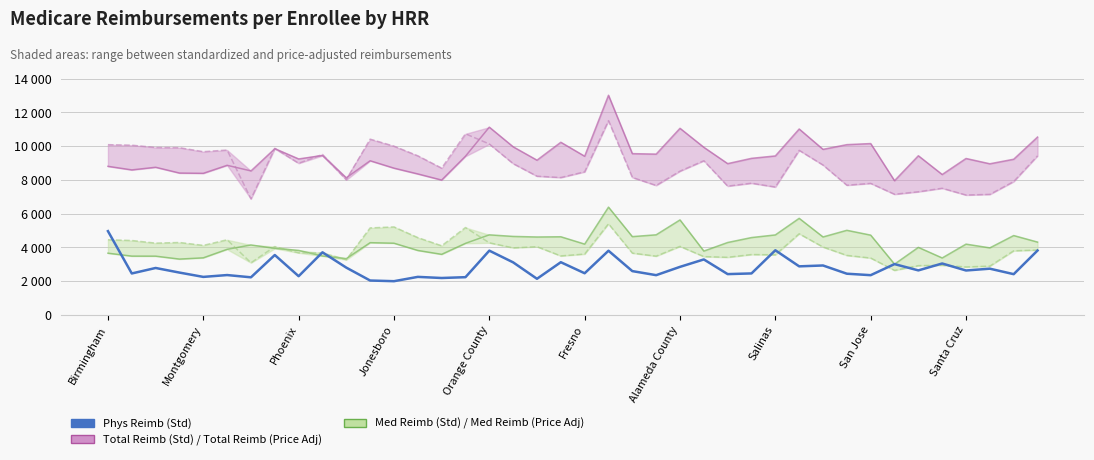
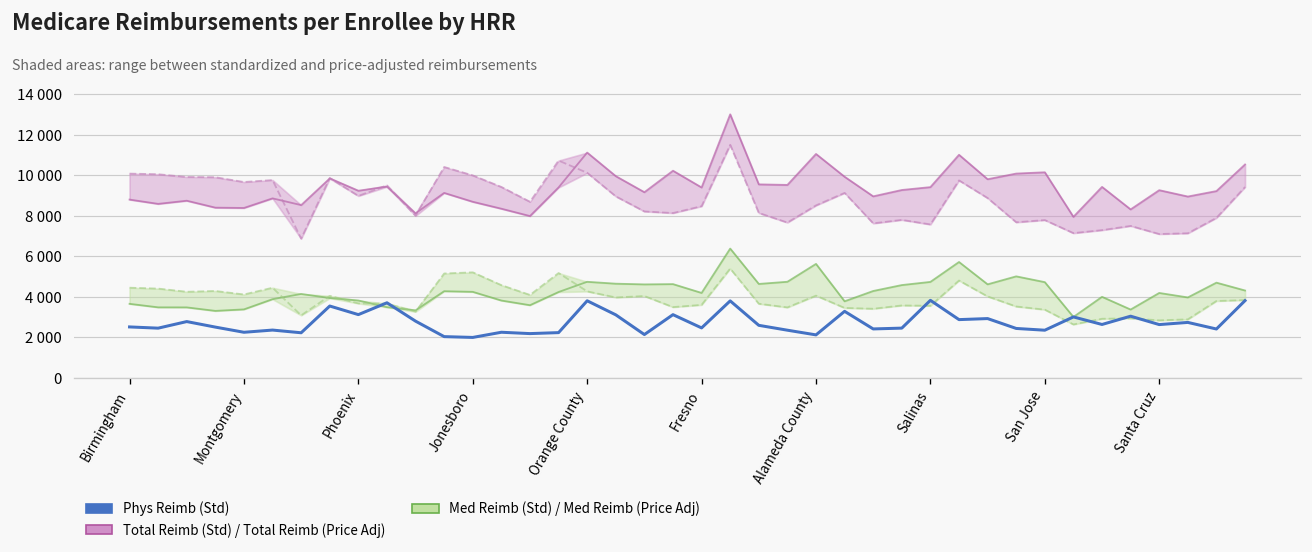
Phys Reimb (Std), Birmingham: 5000 -> 2500
Phys Reimb (Std), Phoenix: 2300 -> 3100
Phys Reimb (Std), Alameda County: 2800 -> 2100
